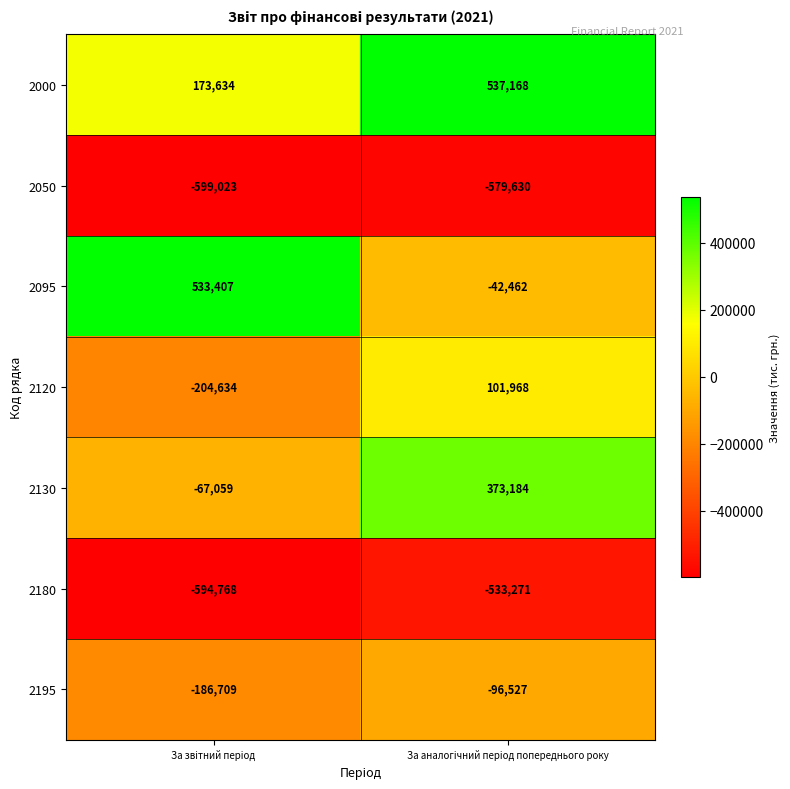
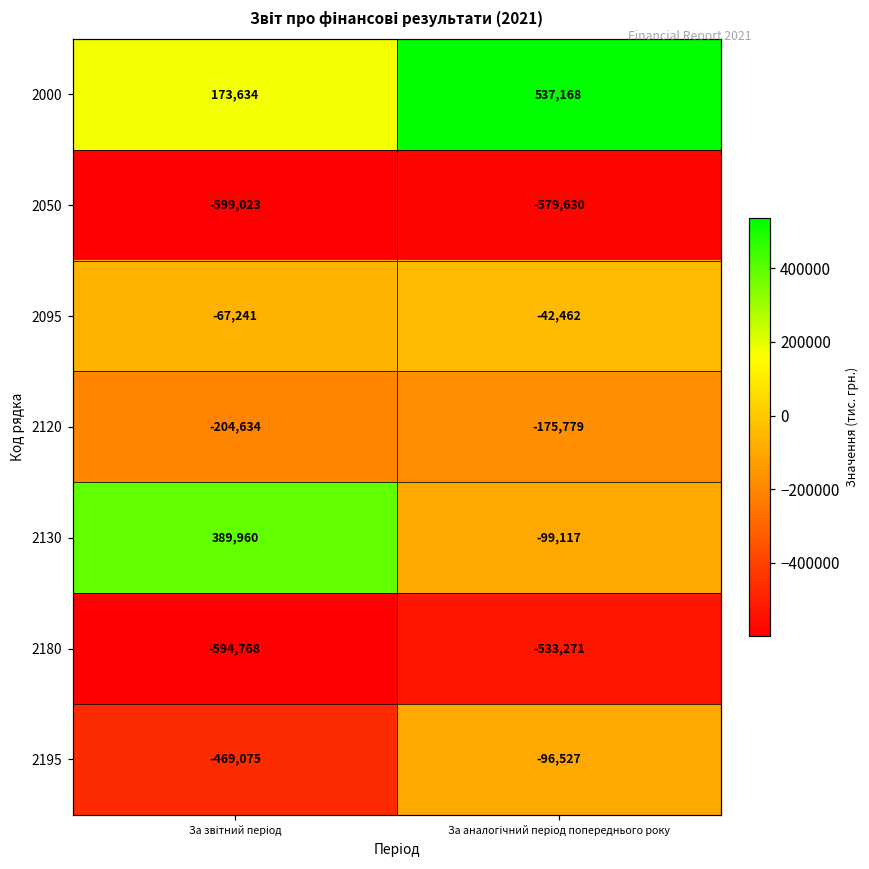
2095, За звітний період: 533,407 -> -67,241
2120, За аналогічний період попереднього року: 101,968 -> -175,779
2130, За звітний період: -67,059 -> 389,960
2130, За аналогічний період попереднього року: 373,184 -> -99,117
2195, За звітний період: -186,709 -> -469,075
